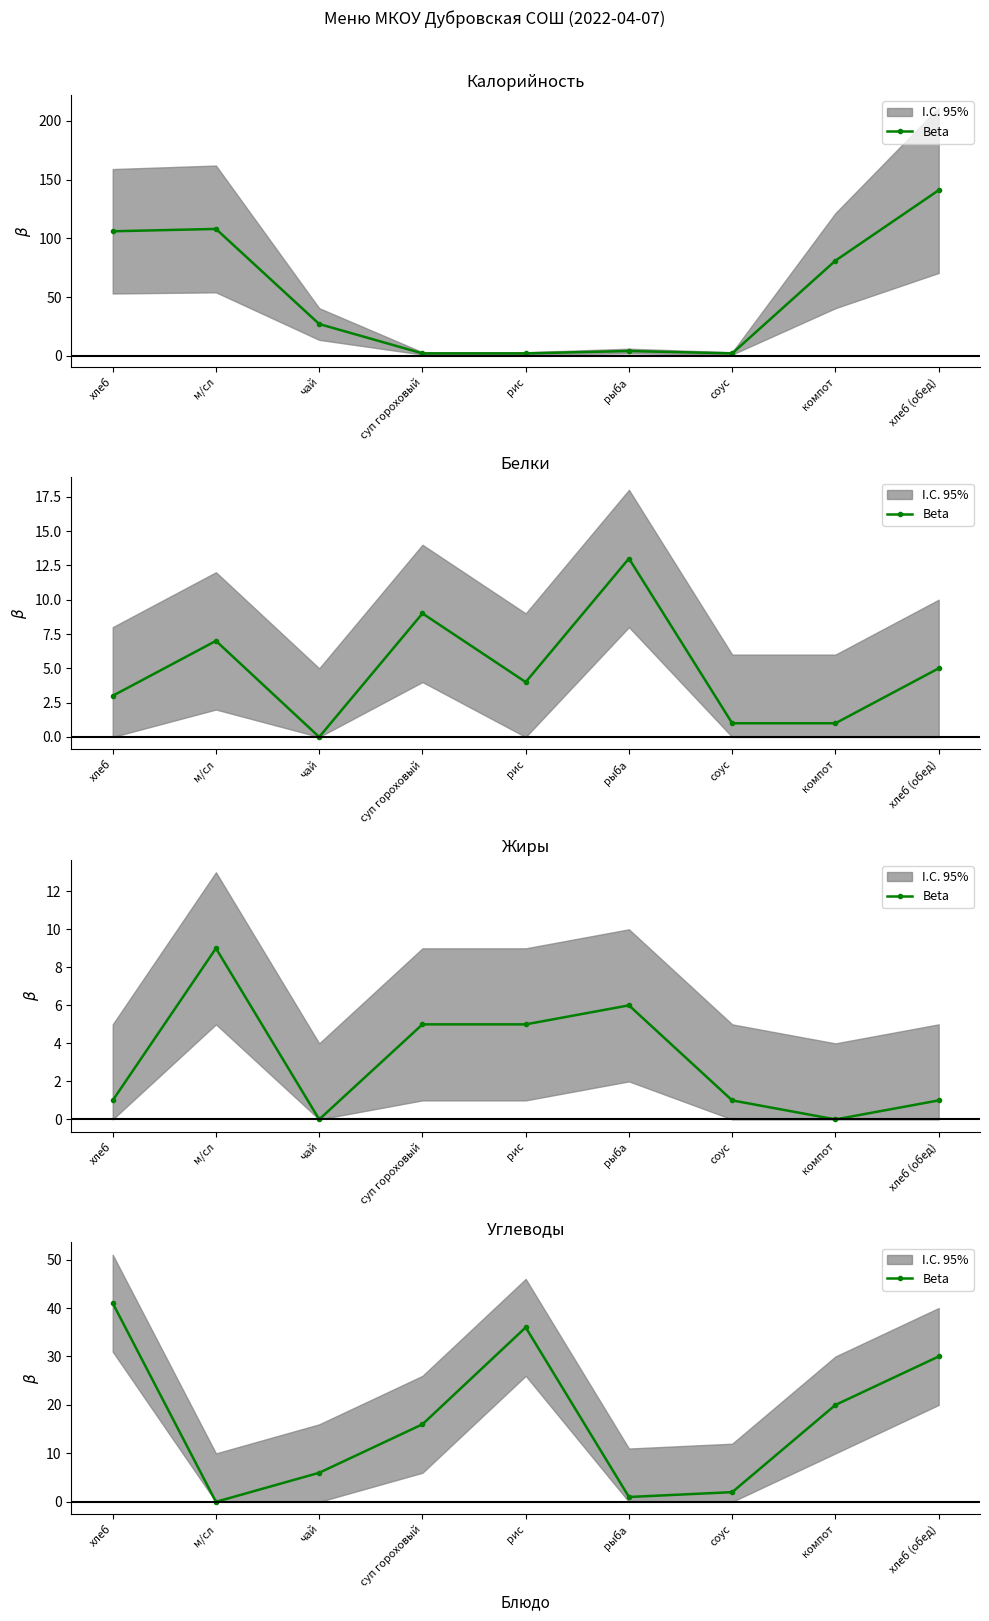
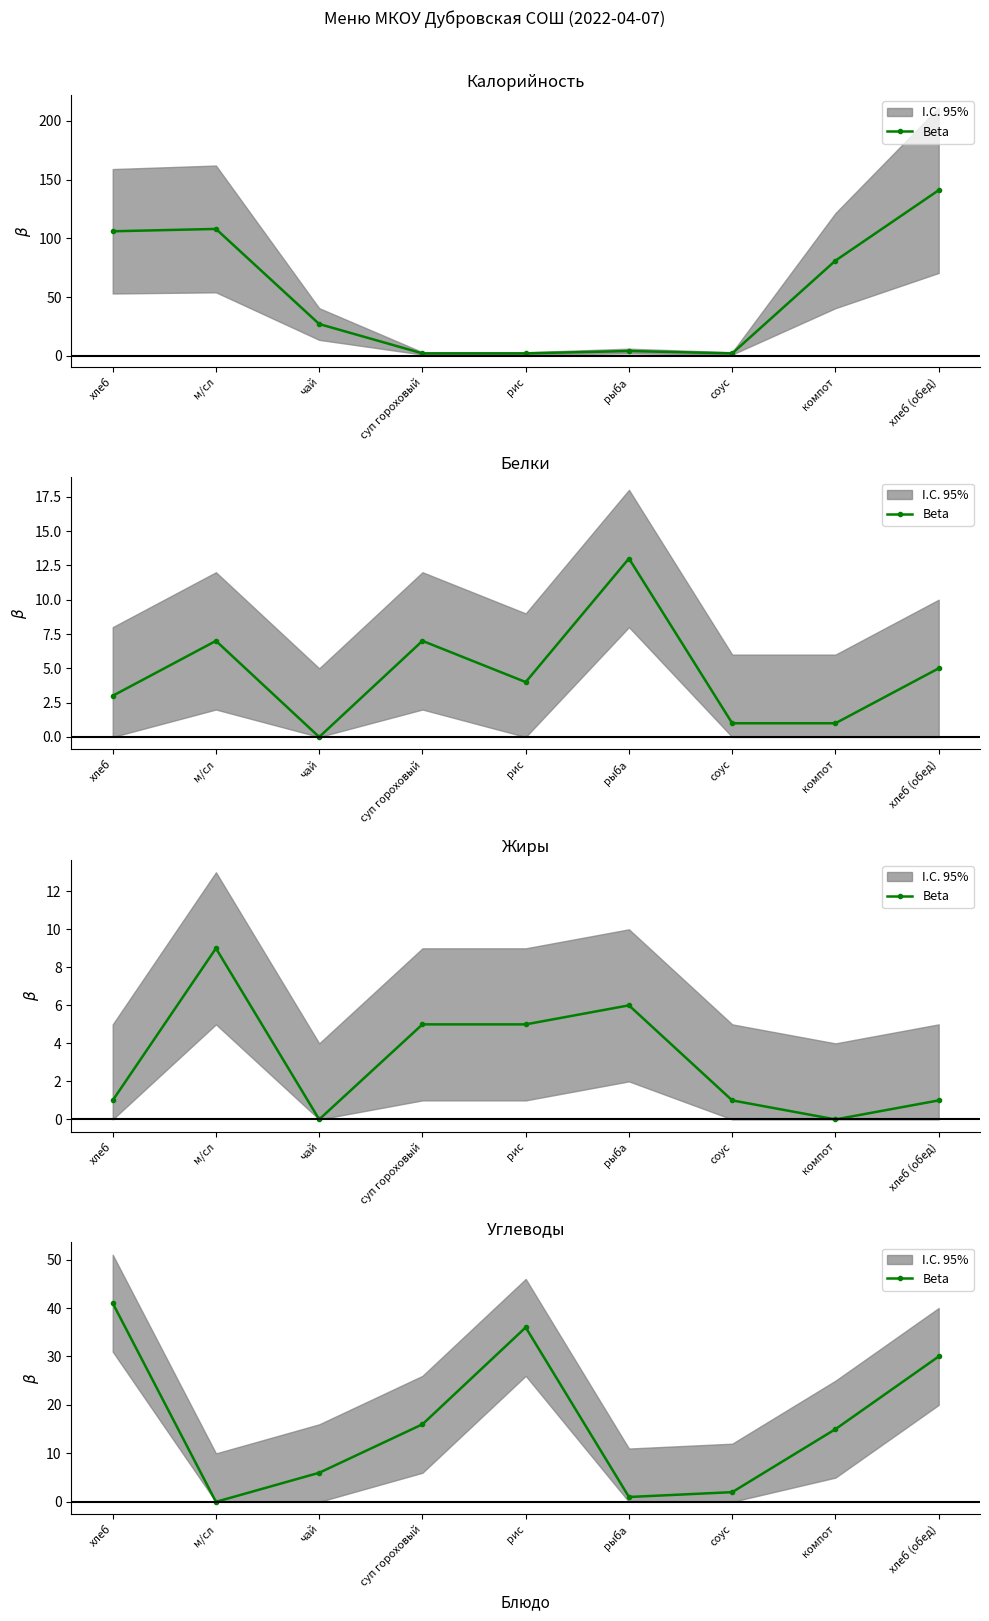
Белки, Beta, суп гороховый: 9 -> 7
Углеводы, Beta, компот: 20 -> 15
